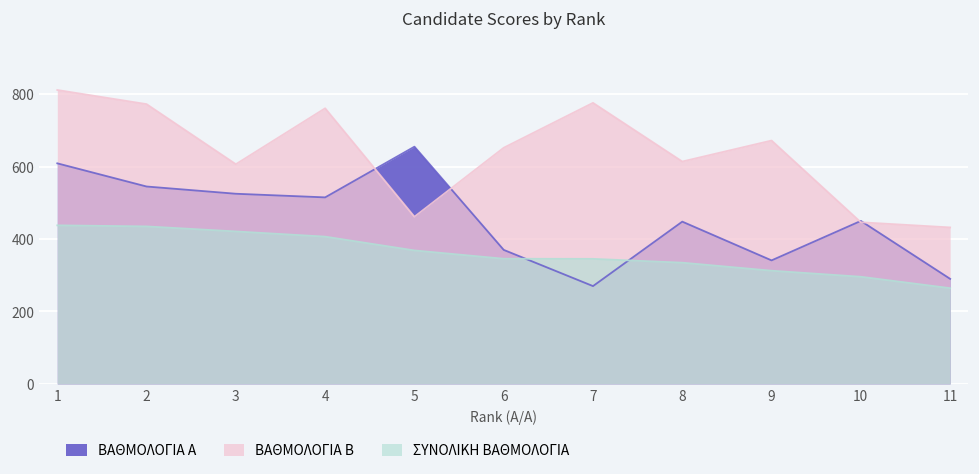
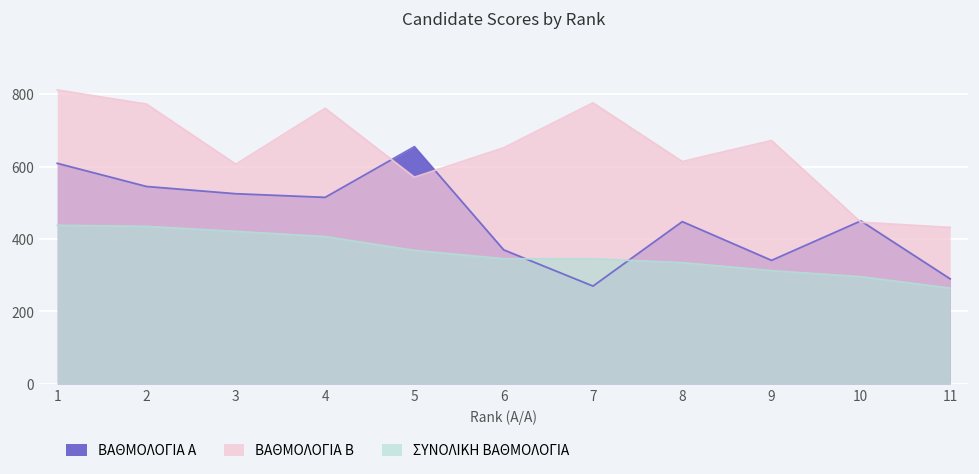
ΒΑΘΜΟΛΟΓΙΑ Β, 5: 460 -> 570
